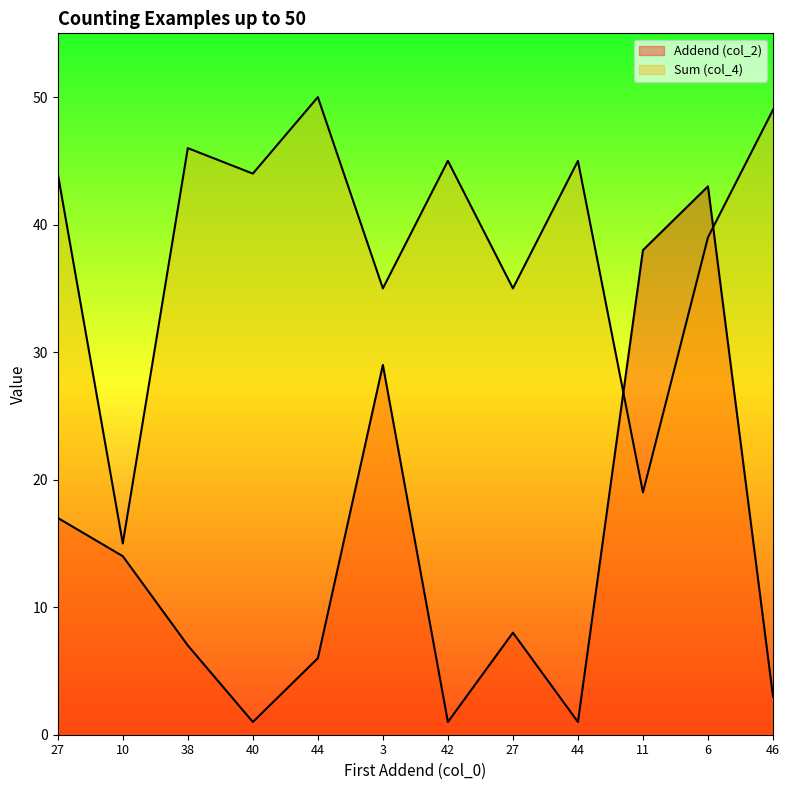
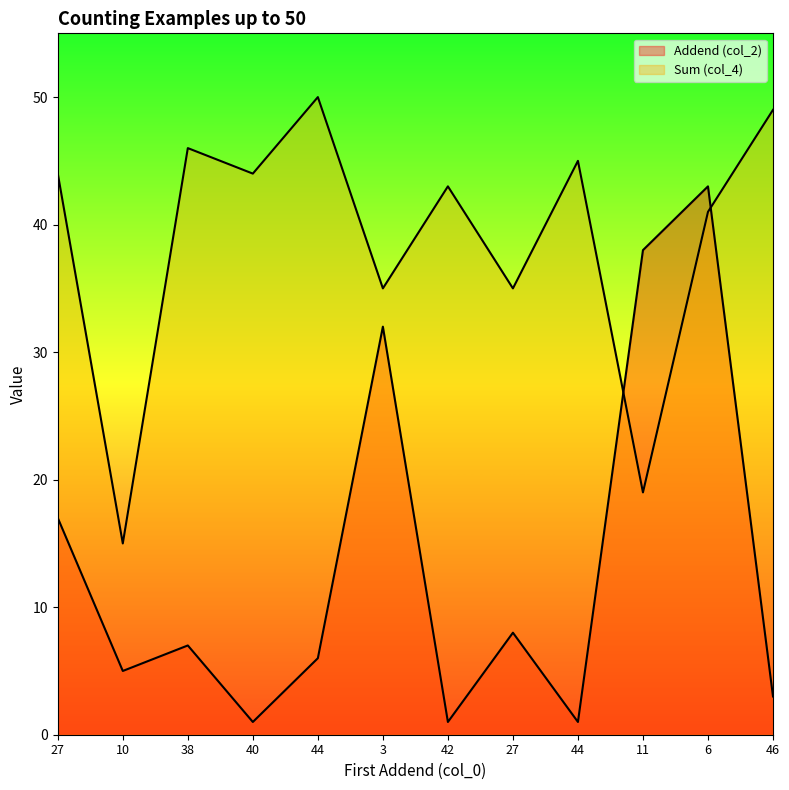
Addend (col_2), 10: 14 -> 5
Addend (col_2), 3: 29 -> 32
Sum (col_4), 42: 45 -> 43
Sum (col_4), 6: 39 -> 41
